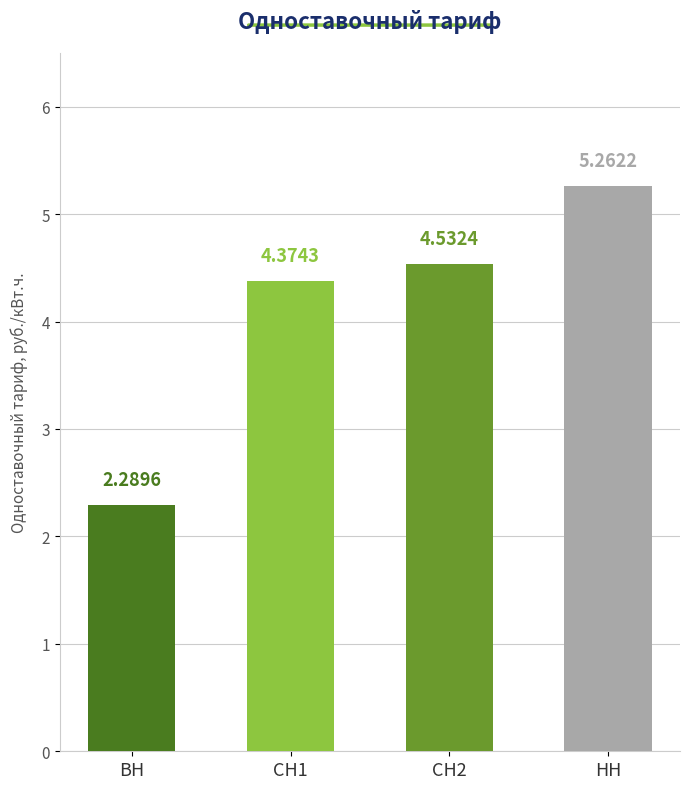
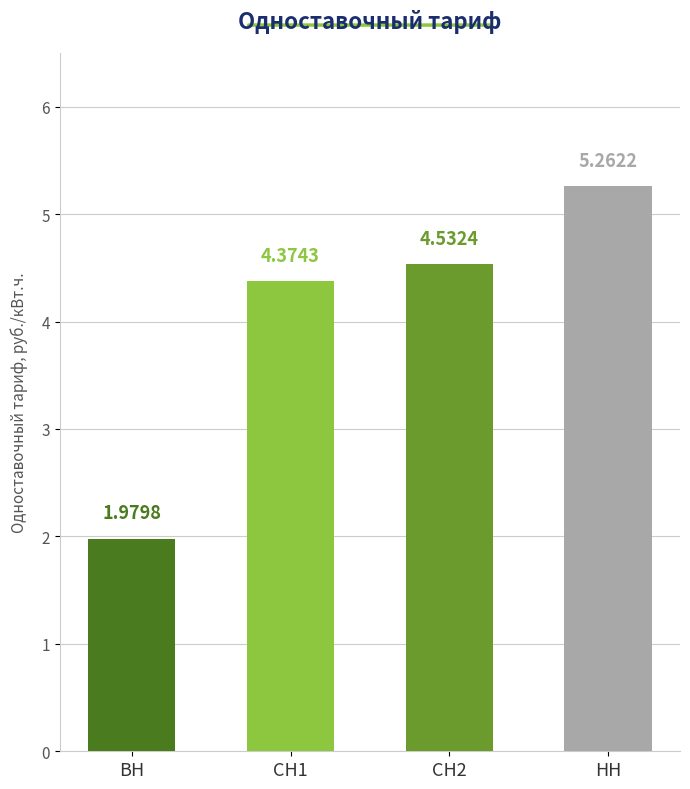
ВН: 2.2896 -> 1.9798
